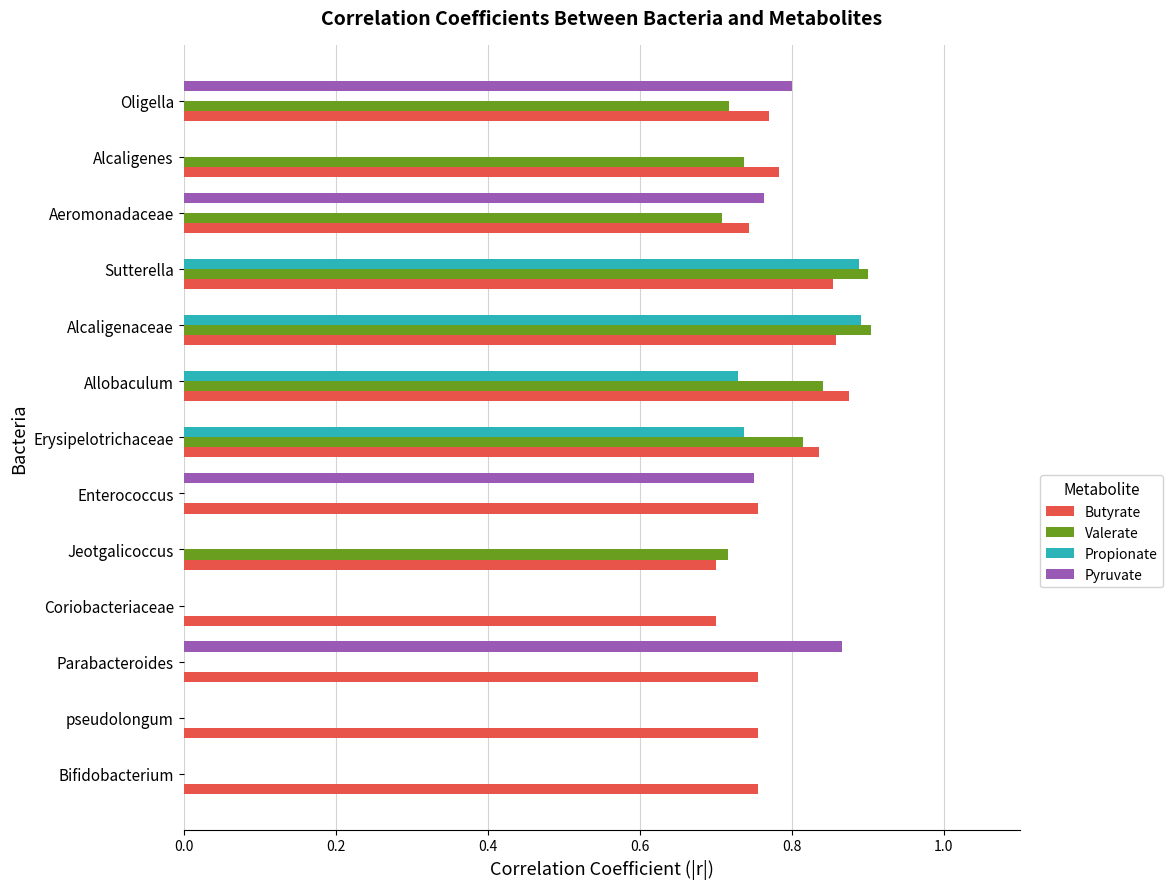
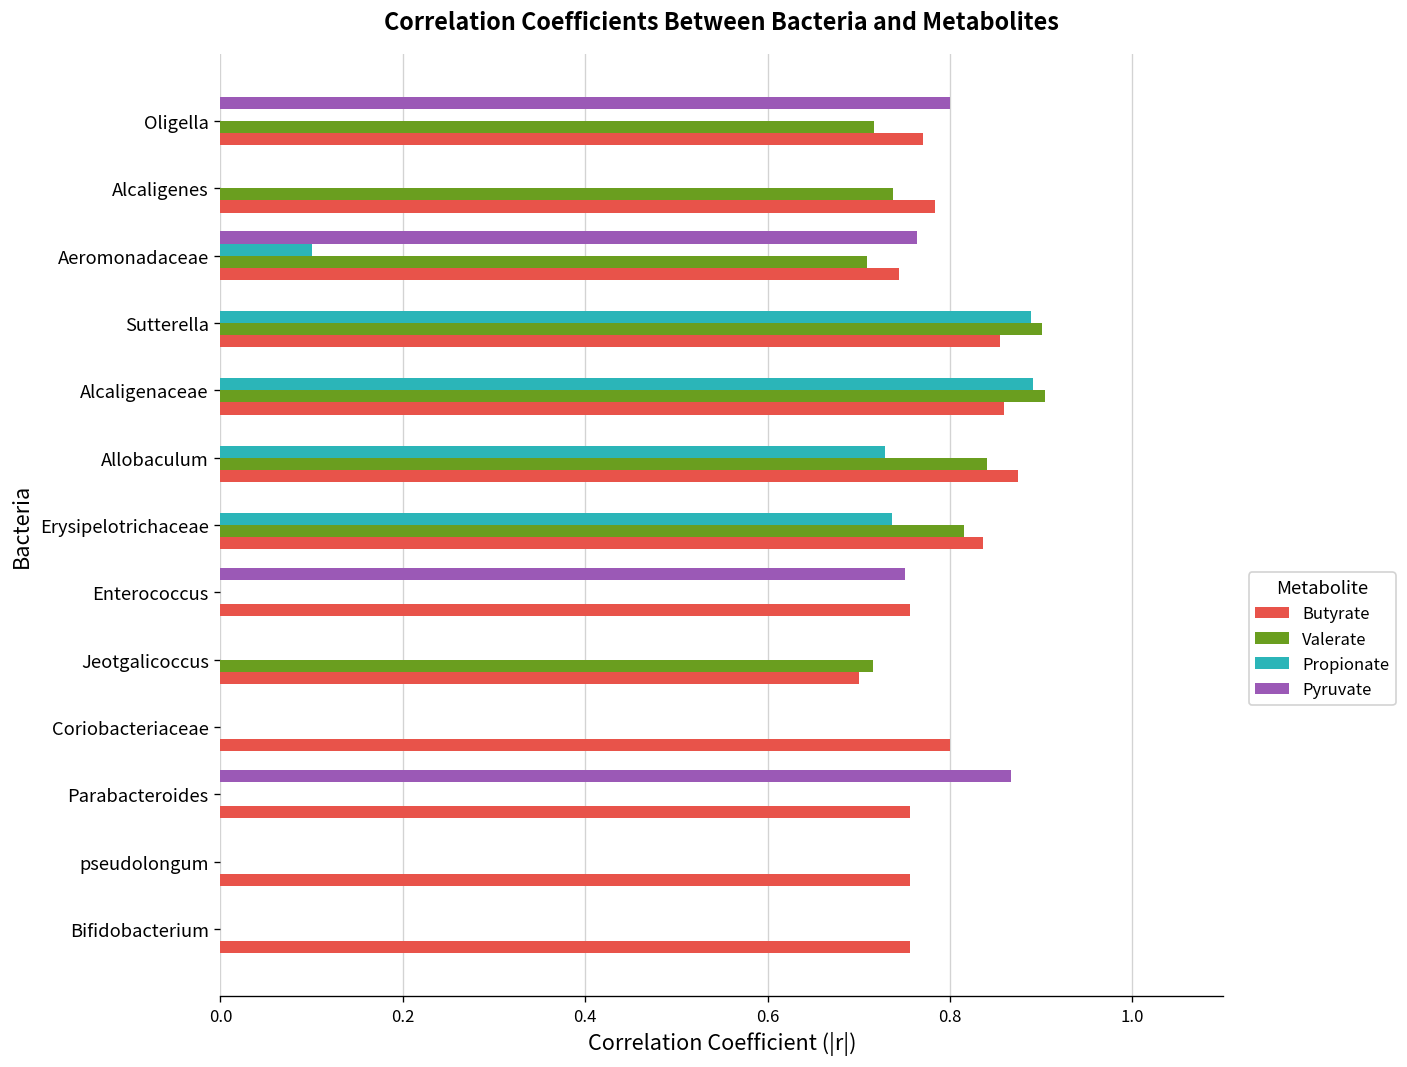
Propionate, Aeromonadaceae: 0.0 -> 0.1
Butyrate, Coriobacteriaceae: 0.7 -> 0.8
